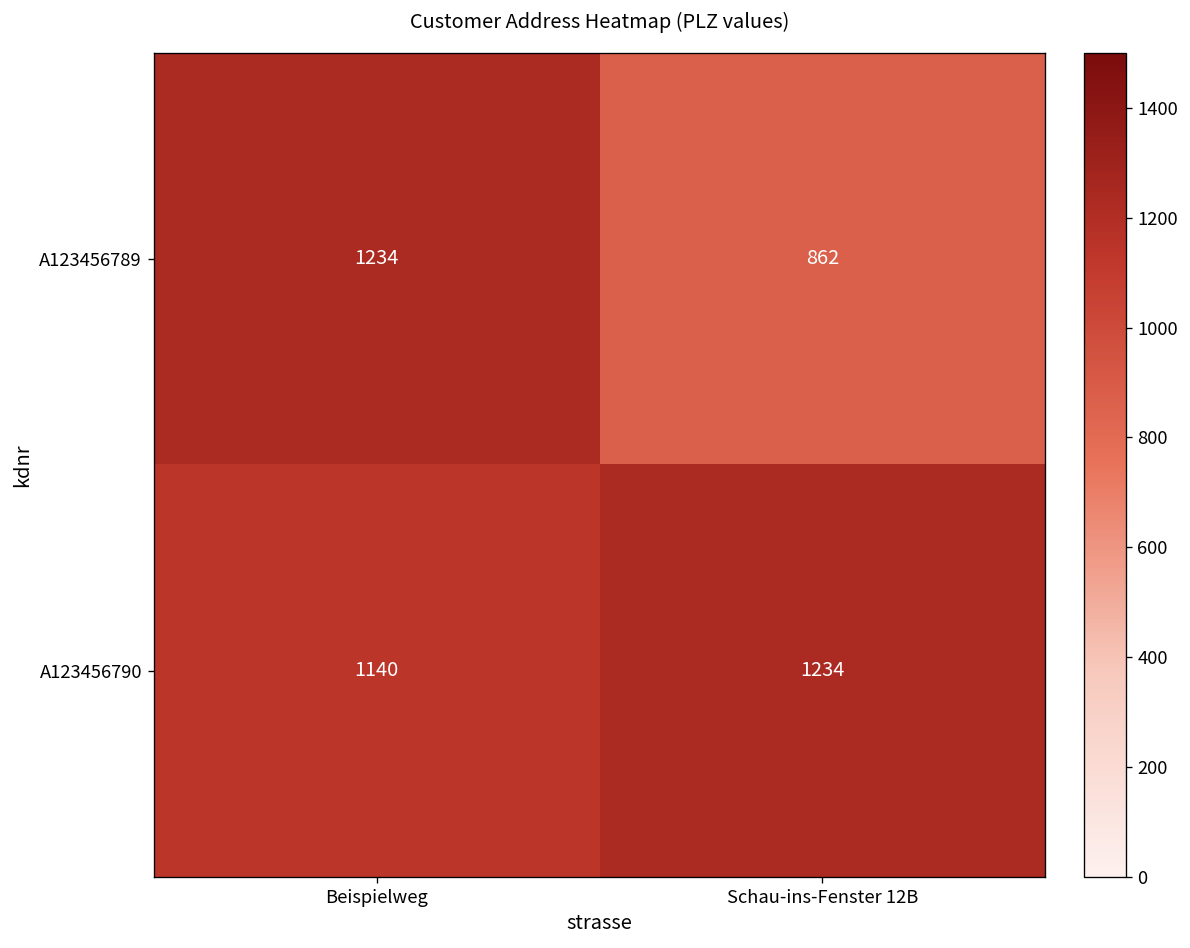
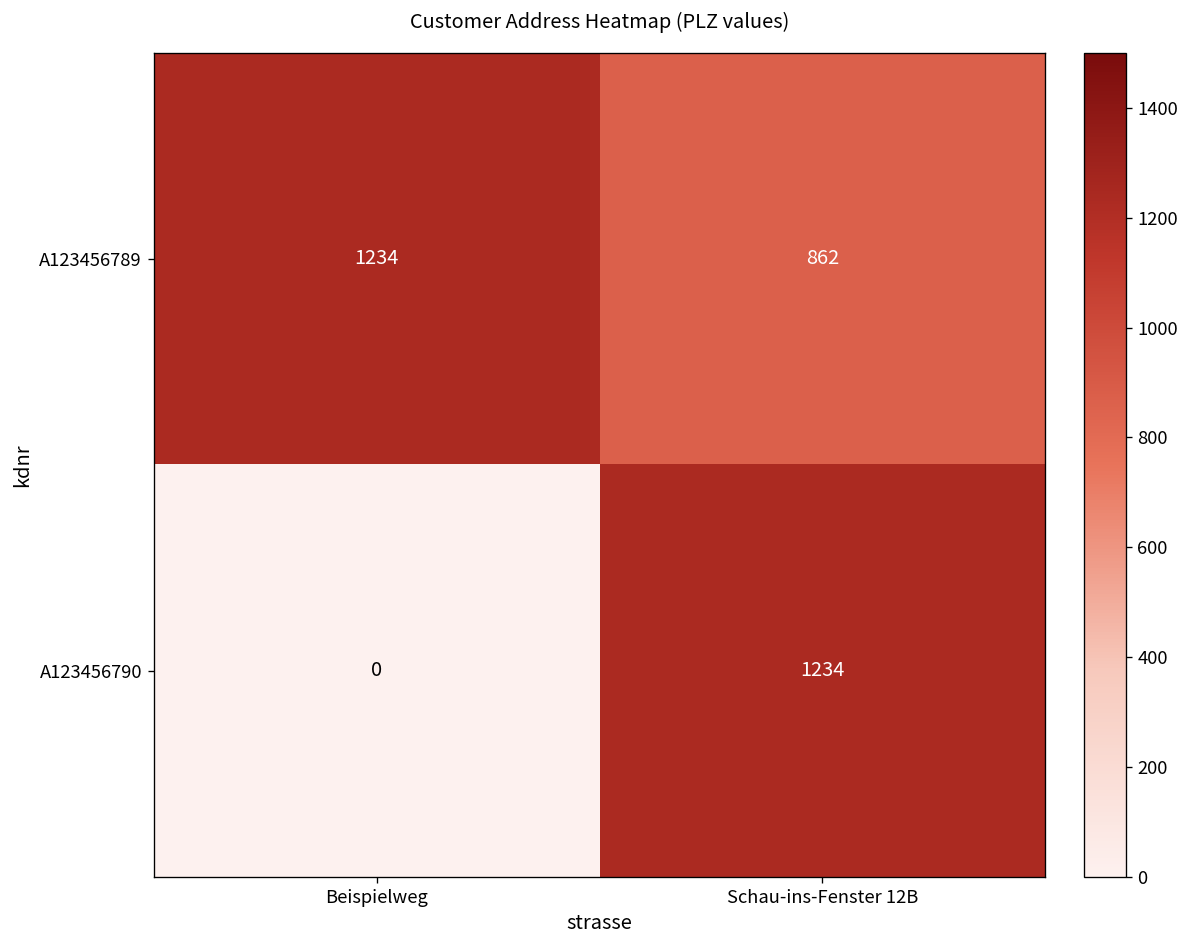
A123456790, Beispielweg: 1140 -> 0
